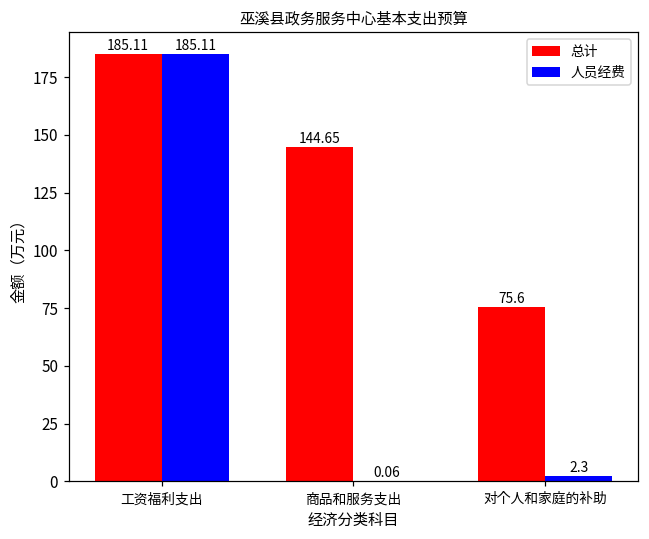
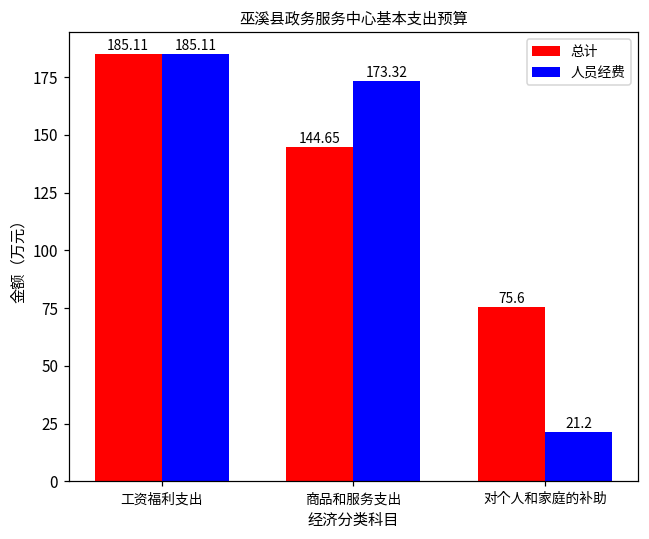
人员经费, 商品和服务支出: 0.06 -> 173.32
人员经费, 对个人和家庭的补助: 2.3 -> 21.2
